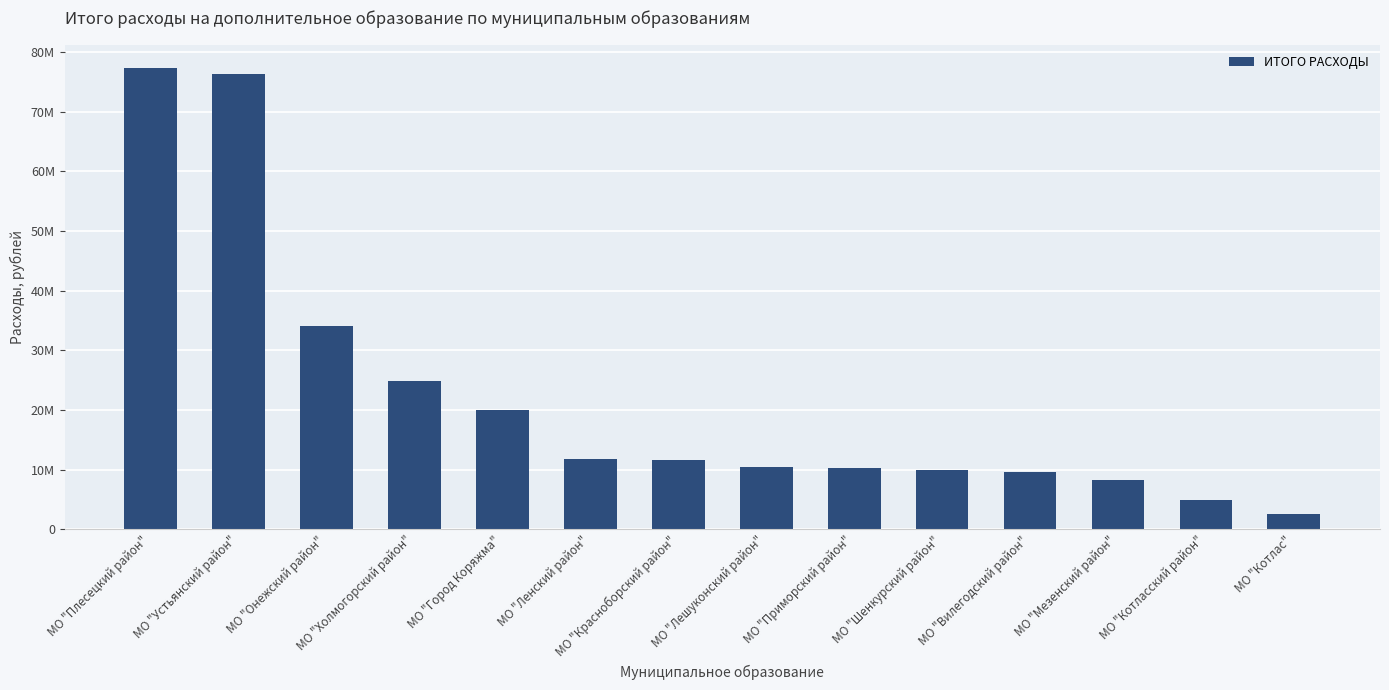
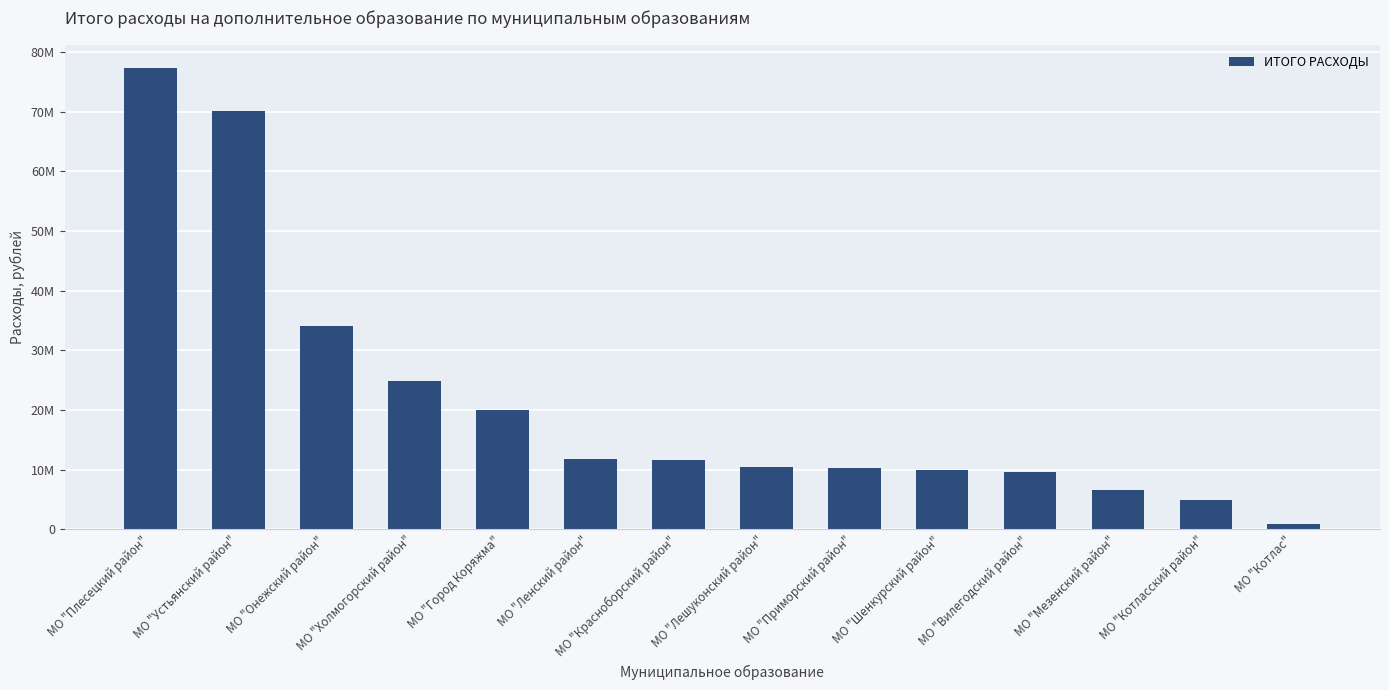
МО "Устьянский район": 76000000 -> 70000000
МО "Мезенский район": 8000000 -> 7000000
МО "Котлас": 3000000 -> 1000000
